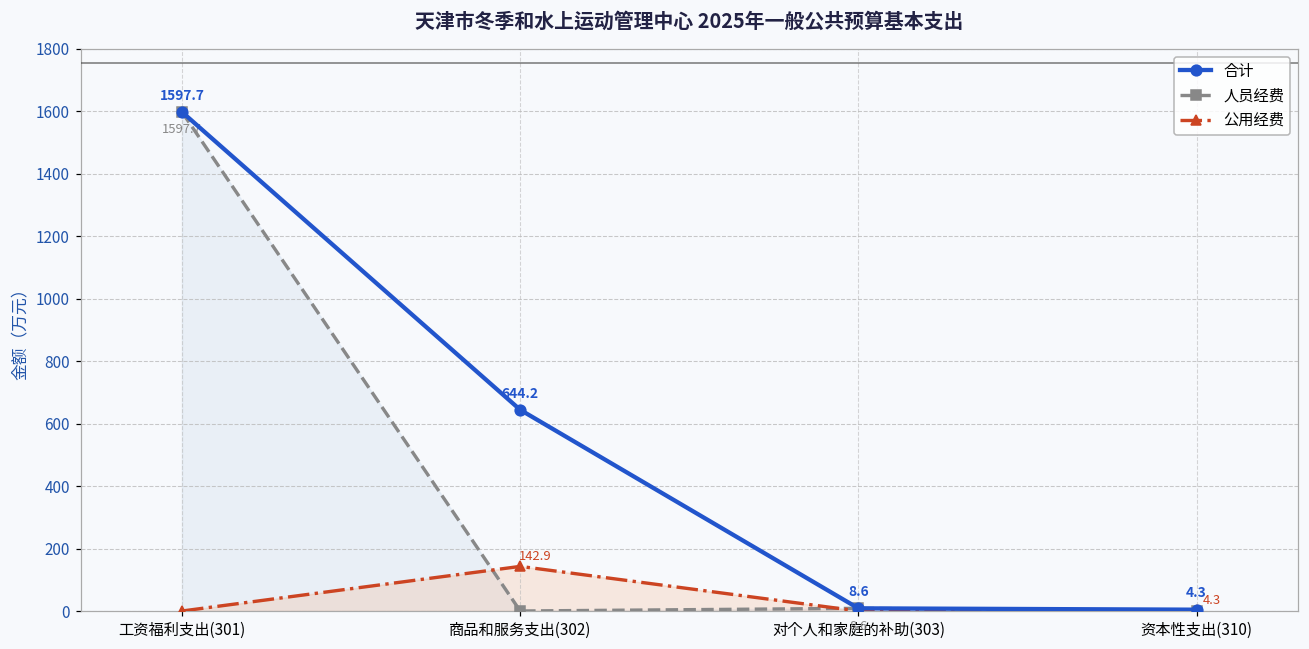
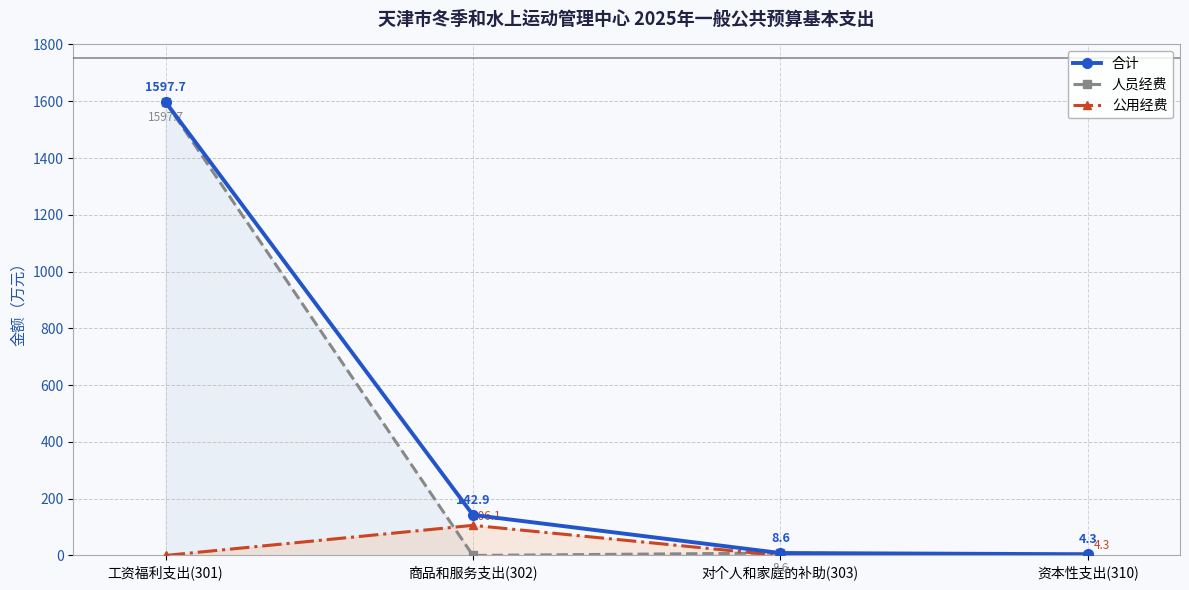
合计, 商品和服务支出(302): 644.2 -> 142.9
公用经费, 商品和服务支出(302): 142.9 -> 106.1
